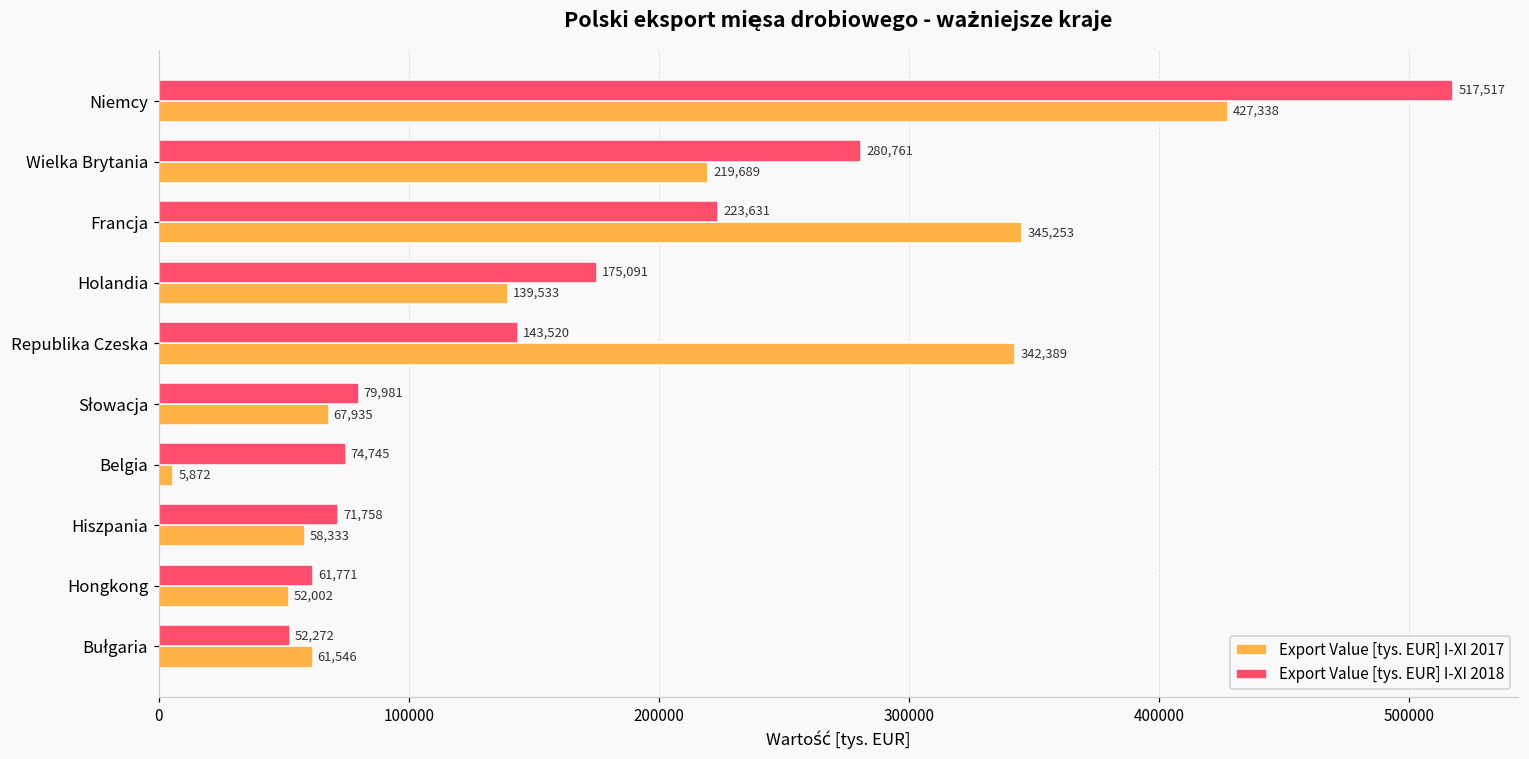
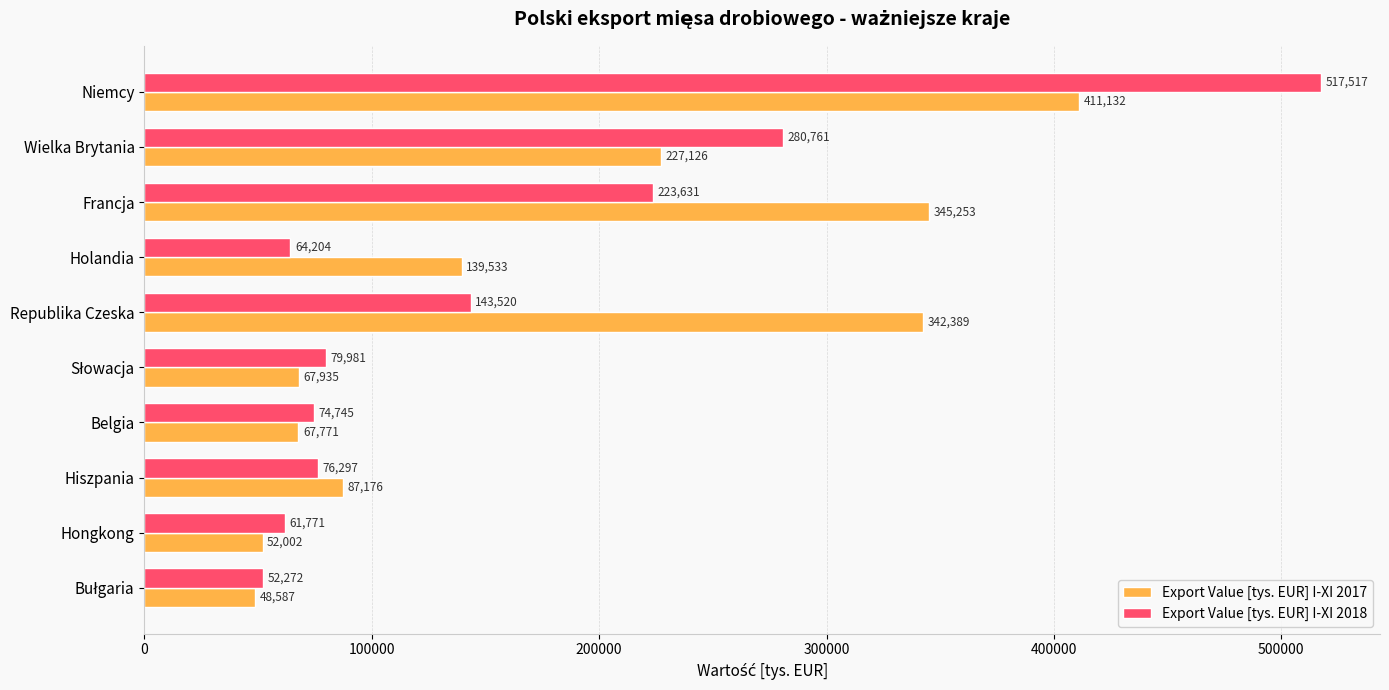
Export Value [tys. EUR] I-XI 2017, Niemcy: 427,338 -> 411,132
Export Value [tys. EUR] I-XI 2017, Wielka Brytania: 219,689 -> 227,126
Export Value [tys. EUR] I-XI 2018, Holandia: 175,091 -> 64,204
Export Value [tys. EUR] I-XI 2017, Belgia: 5,872 -> 67,771
Export Value [tys. EUR] I-XI 2018, Hiszpania: 71,758 -> 76,297
Export Value [tys. EUR] I-XI 2017, Hiszpania: 58,333 -> 87,176
Export Value [tys. EUR] I-XI 2017, Bułgaria: 61,546 -> 48,587
